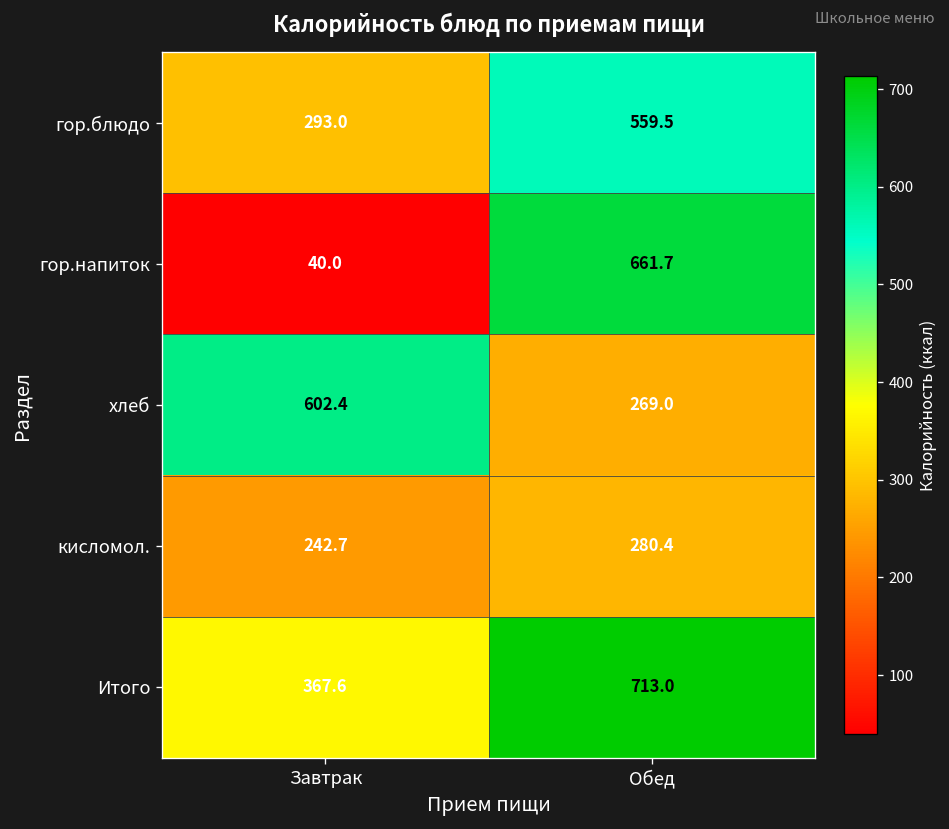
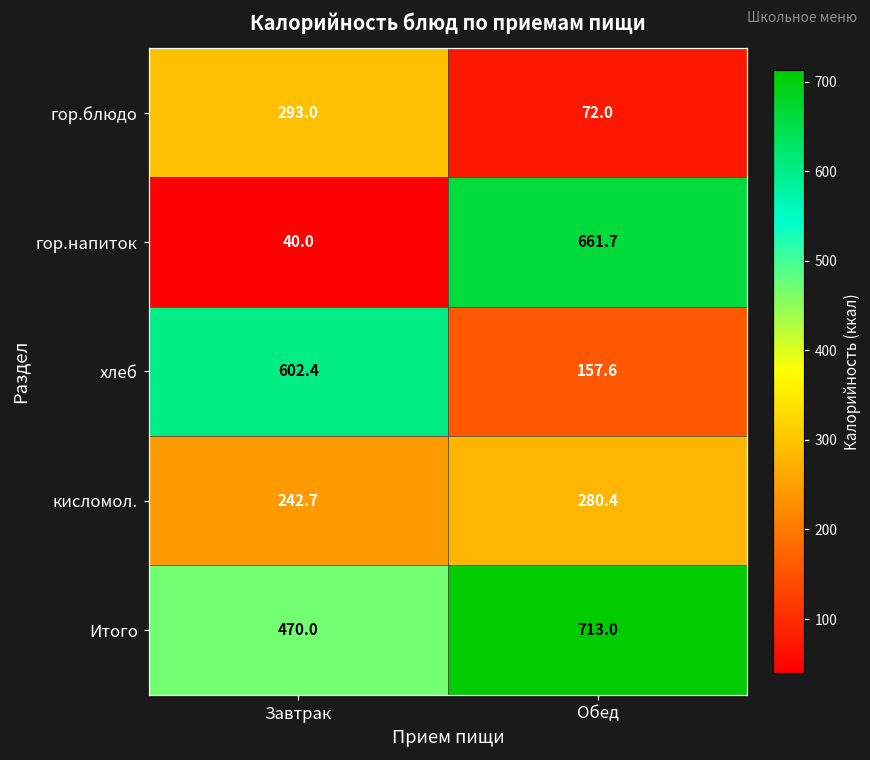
гор.блюдо, Обед: 559.5 -> 72.0
хлеб, Обед: 269.0 -> 157.6
Итого, Завтрак: 367.6 -> 470.0
